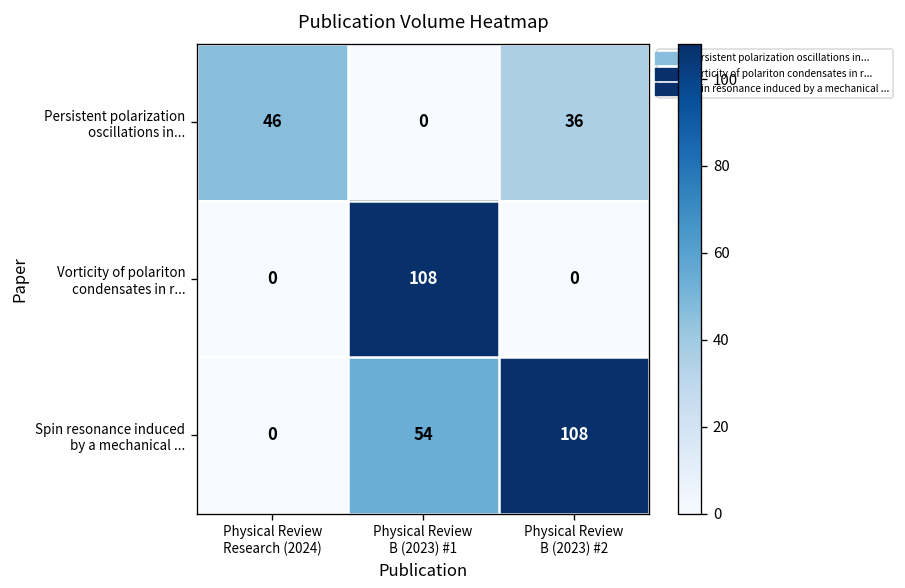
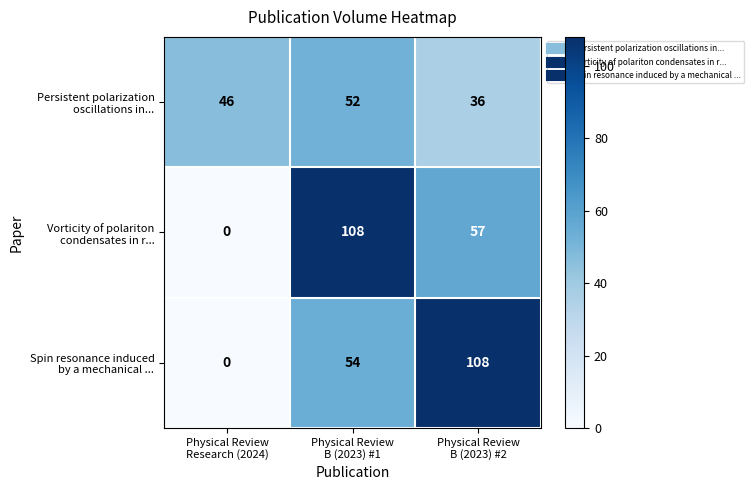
Persistent polarization oscillations in..., Physical Review B (2023) #1: 0 -> 52
Vorticity of polariton condensates in r..., Physical Review B (2023) #2: 0 -> 57
